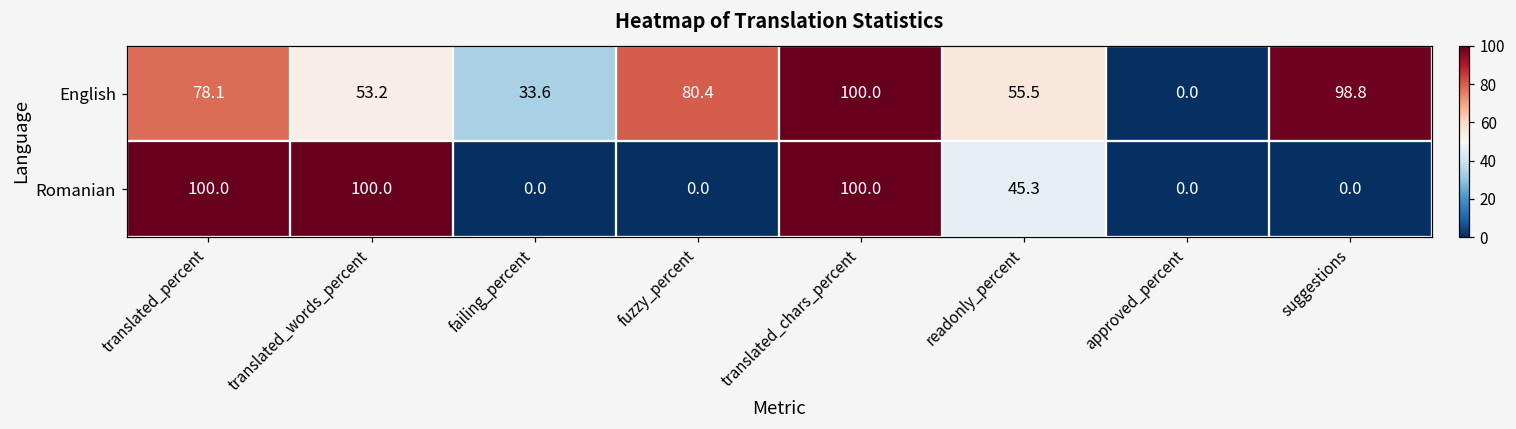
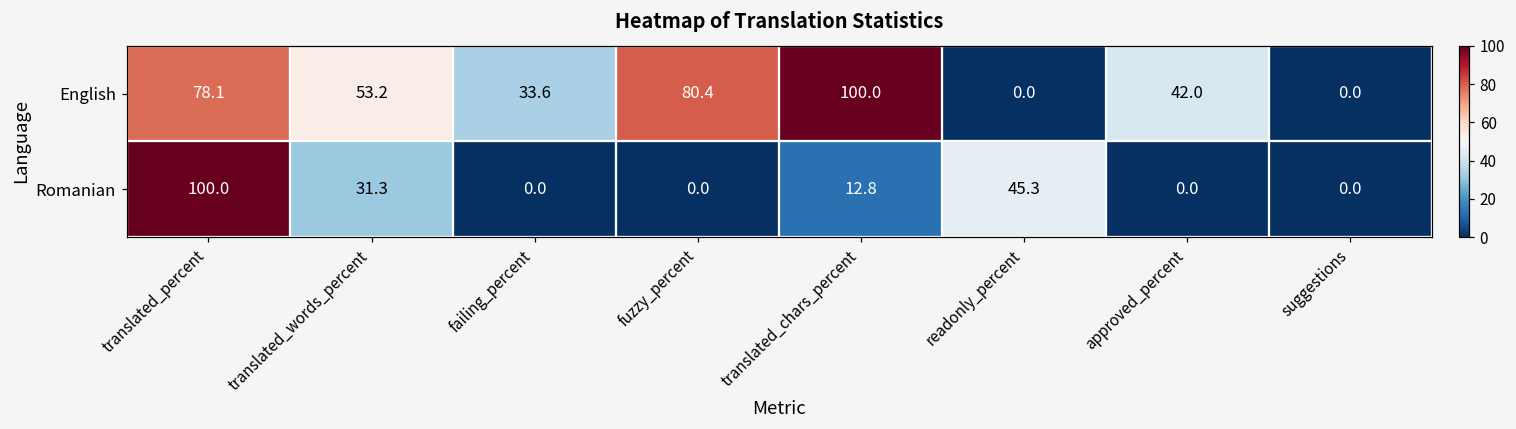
English, readonly_percent: 55.5 -> 0.0
English, approved_percent: 0.0 -> 42.0
English, suggestions: 98.8 -> 0.0
Romanian, translated_words_percent: 100.0 -> 31.3
Romanian, translated_chars_percent: 100.0 -> 12.8
